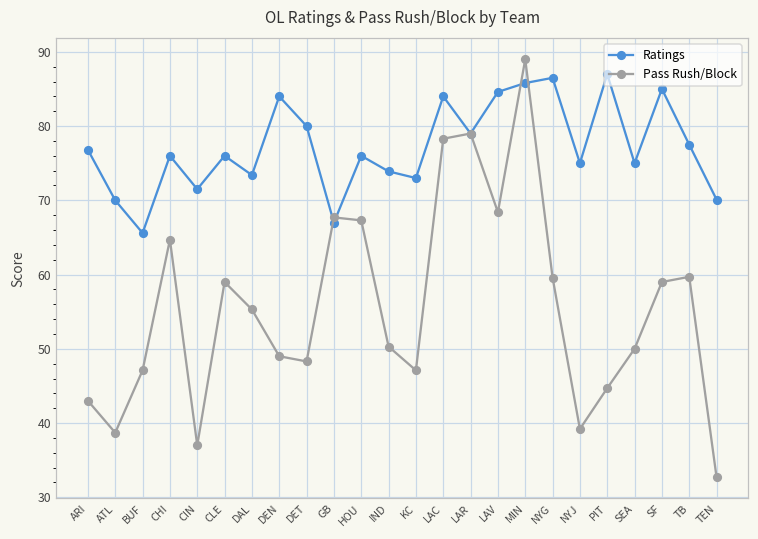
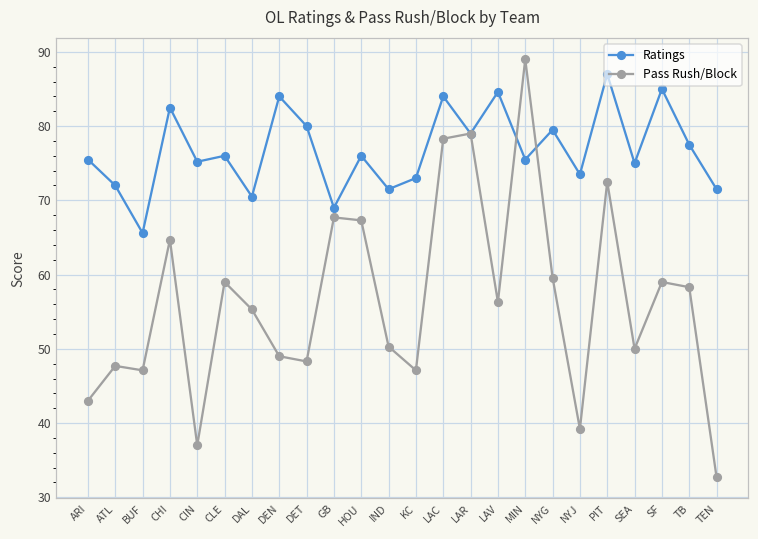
Ratings, ARI: 77 -> 76
Ratings, ATL: 70 -> 72
Pass Rush/Block, ATL: 39 -> 48
Ratings, CHI: 76 -> 83
Ratings, CIN: 72 -> 75
Ratings, DAL: 73 -> 71
Ratings, GB: 67 -> 69
Ratings, IND: 74 -> 72
Pass Rush/Block, LAV: 68 -> 56
Ratings, MIN: 86 -> 76
Ratings, NYG: 87 -> 80
Ratings, NYJ: 75 -> 74
Pass Rush/Block, PIT: 45 -> 73
Pass Rush/Block, TB: 60 -> 58
Ratings, TEN: 70 -> 72
